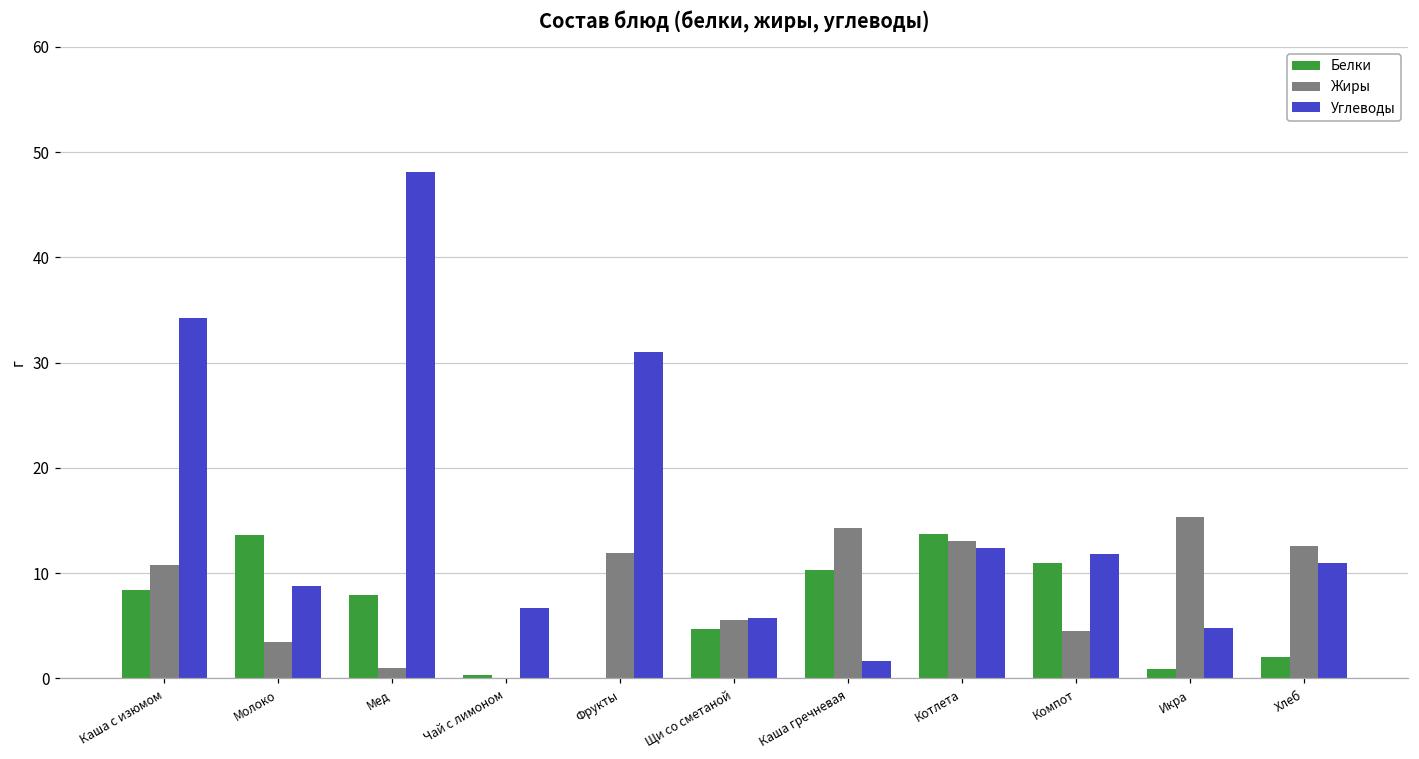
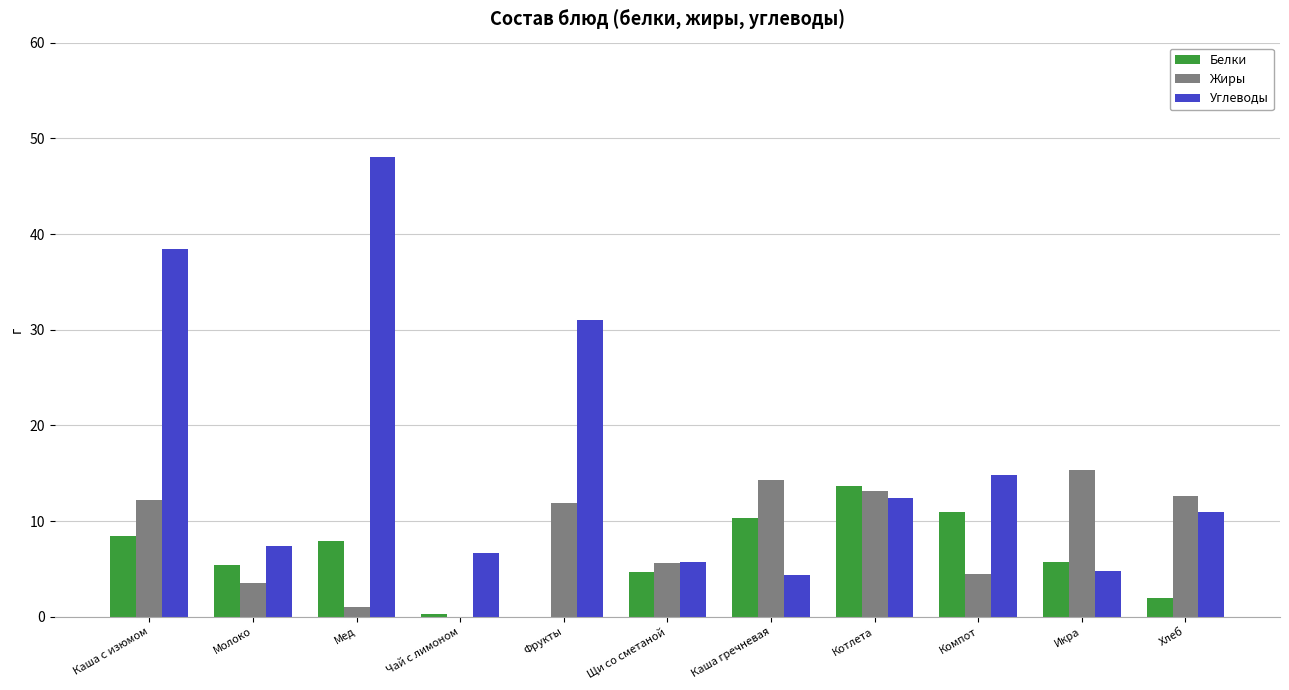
Жиры, Каша с изюмом: 11 -> 12
Углеводы, Каша с изюмом: 34 -> 38
Белки, Молоко: 14 -> 5
Углеводы, Молоко: 9 -> 7
Углеводы, Каша гречневая: 2 -> 4
Углеводы, Компот: 12 -> 15
Белки, Икра: 1 -> 6
